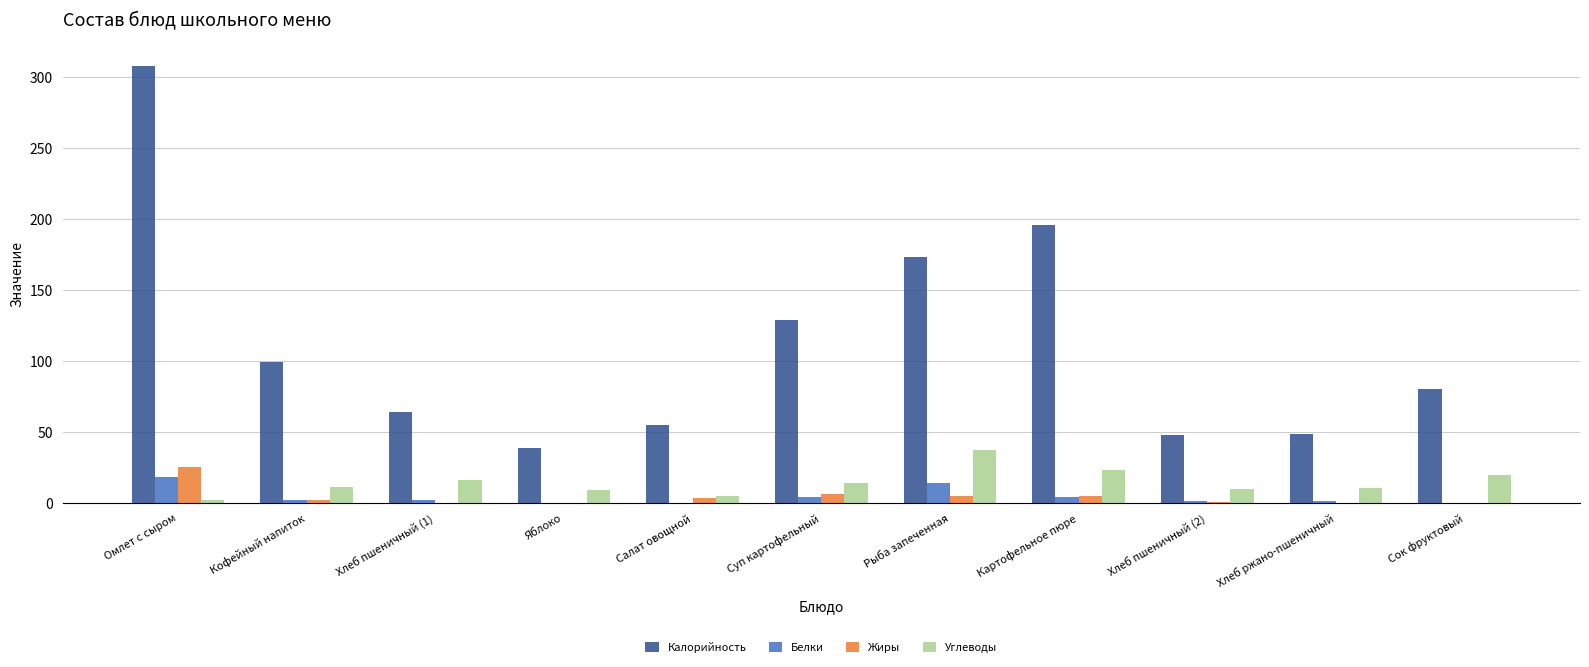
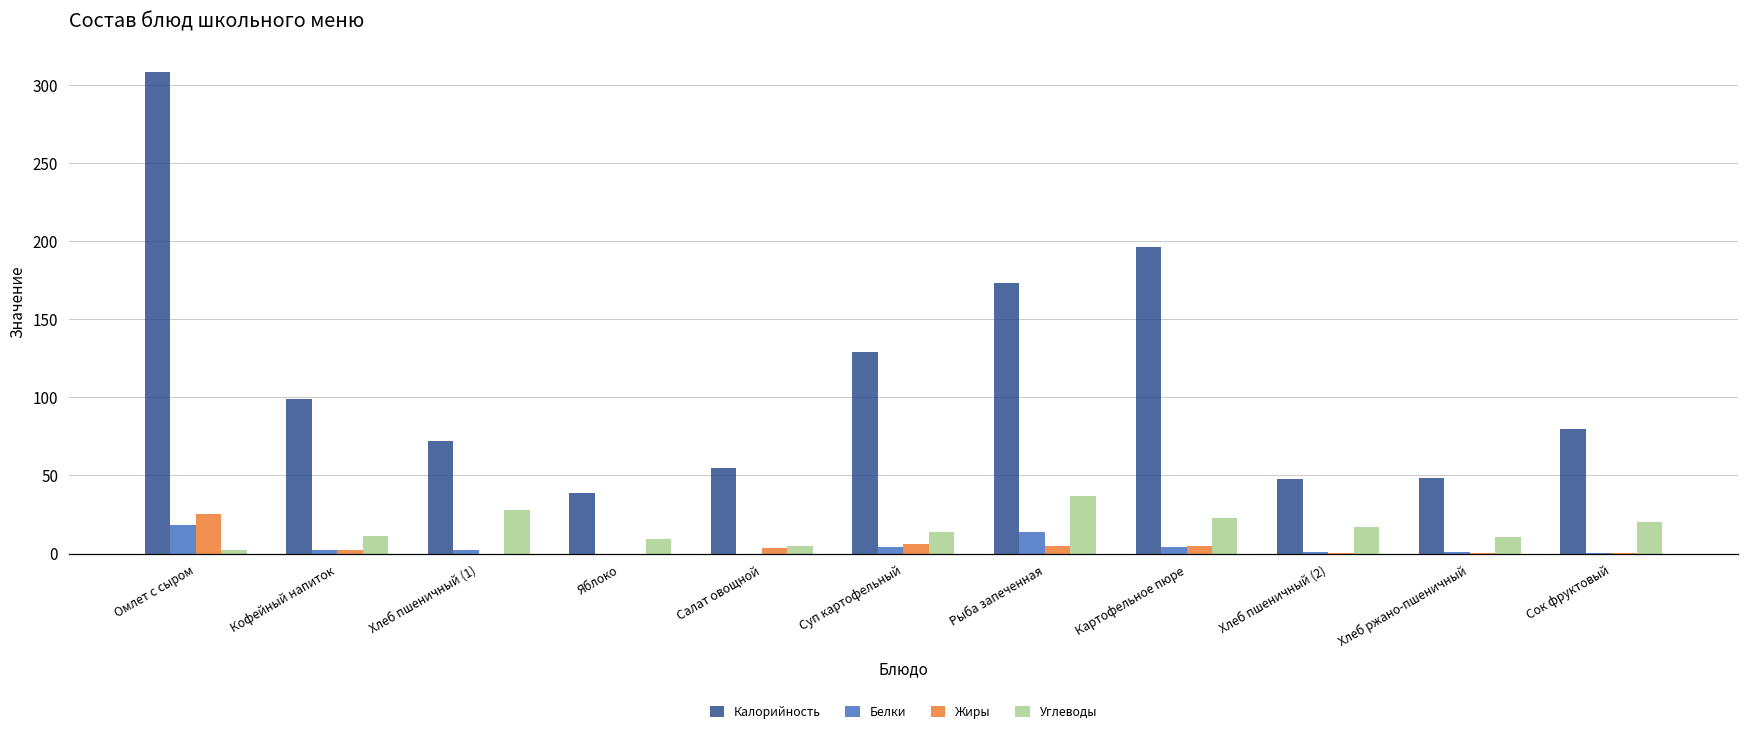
Калорийность, Хлеб пшеничный (1): 64 -> 72
Углеводы, Хлеб пшеничный (1): 16 -> 28
Углеводы, Хлеб пшеничный (2): 10 -> 17
